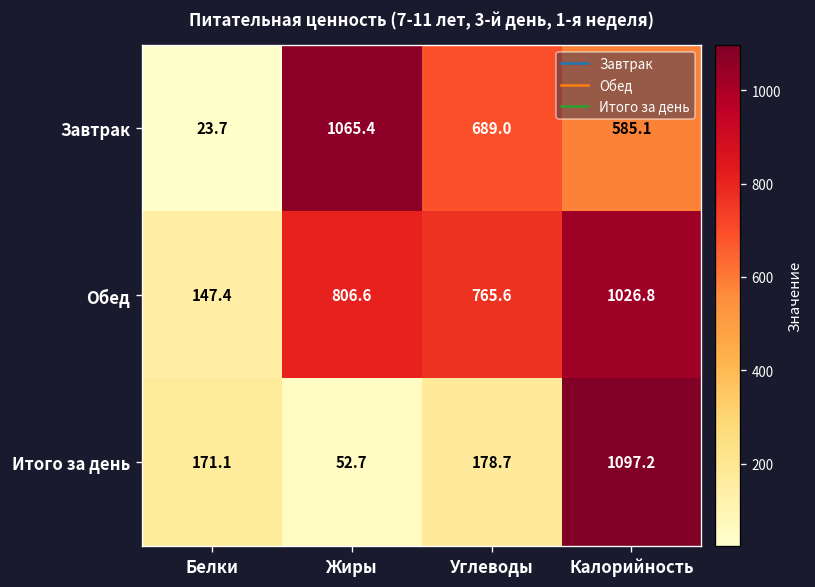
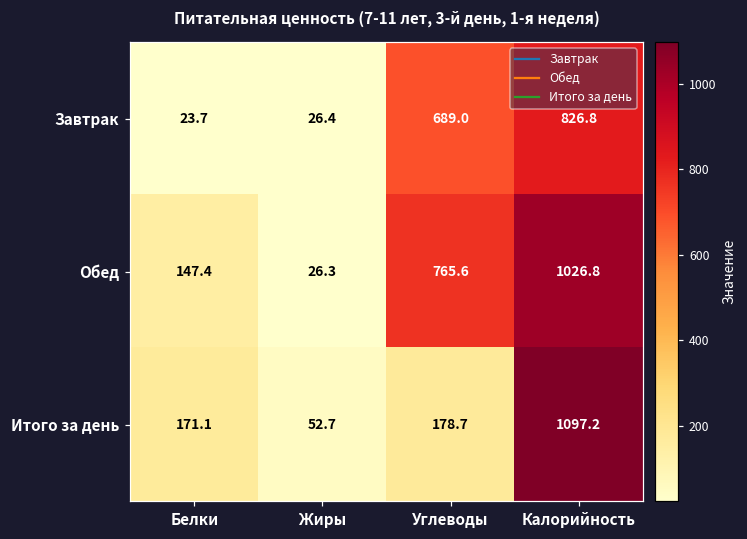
Завтрак, Жиры: 1065.4 -> 26.4
Завтрак, Калорийность: 585.1 -> 826.8
Обед, Жиры: 806.6 -> 26.3
